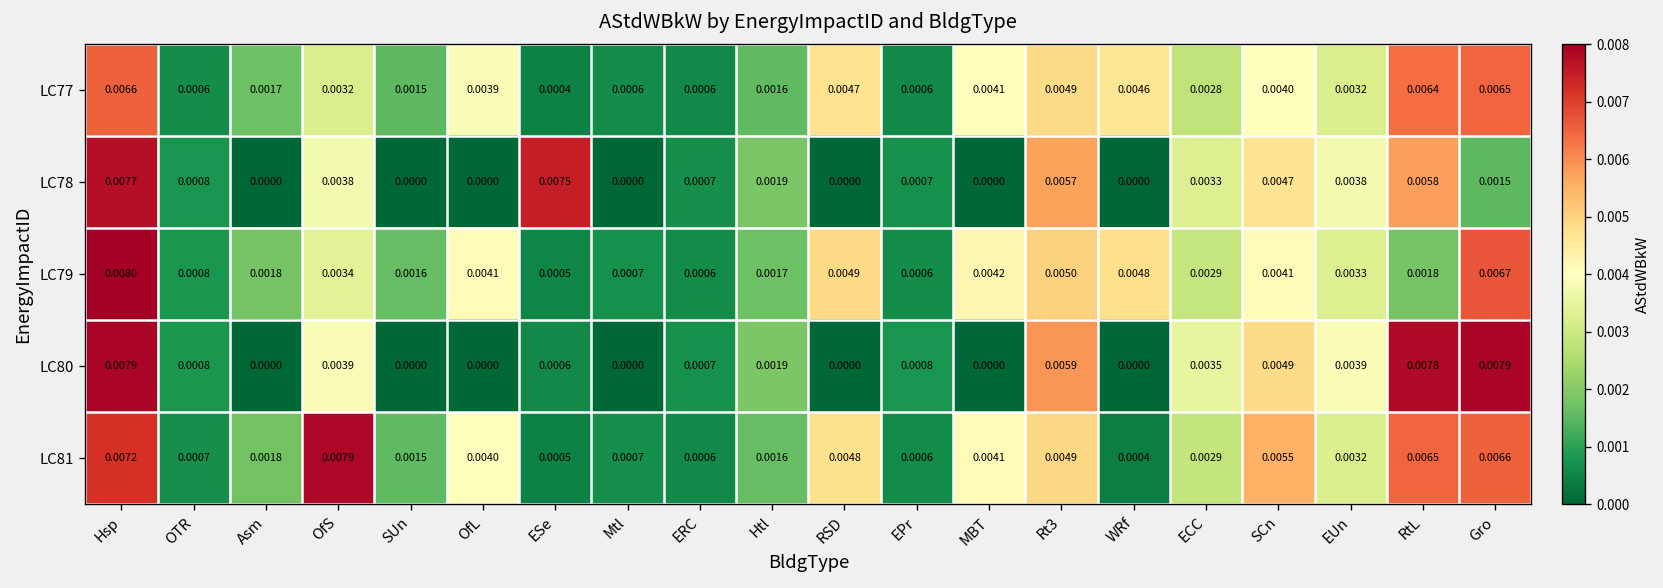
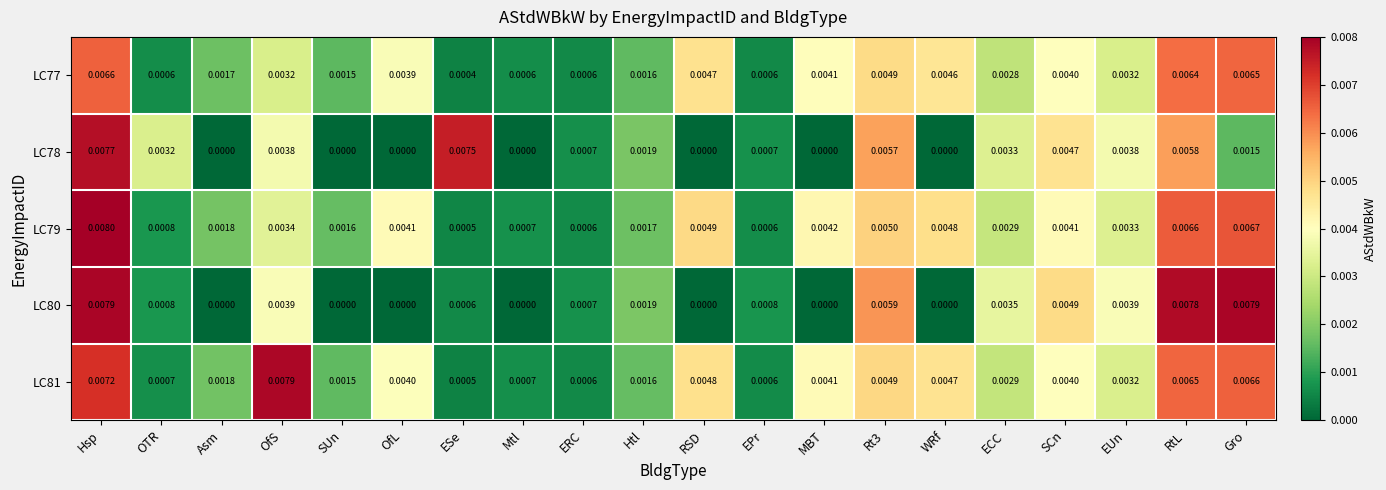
LC78, OTR: 0.0008 -> 0.0032
LC79, RtL: 0.0018 -> 0.0066
LC81, WRf: 0.0004 -> 0.0047
LC81, SCn: 0.0055 -> 0.0040
